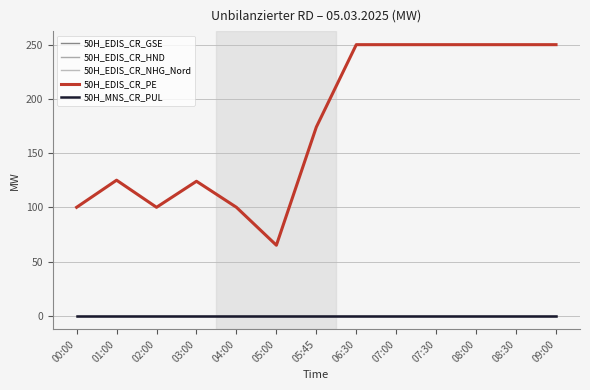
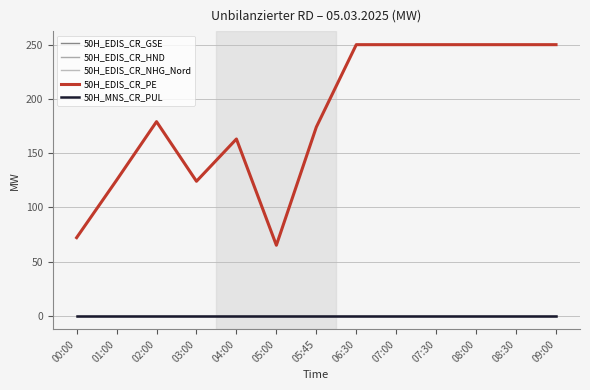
50H_EDIS_CR_PE, 00:00: 100 -> 72
50H_EDIS_CR_PE, 02:00: 100 -> 179
50H_EDIS_CR_PE, 04:00: 100 -> 163
